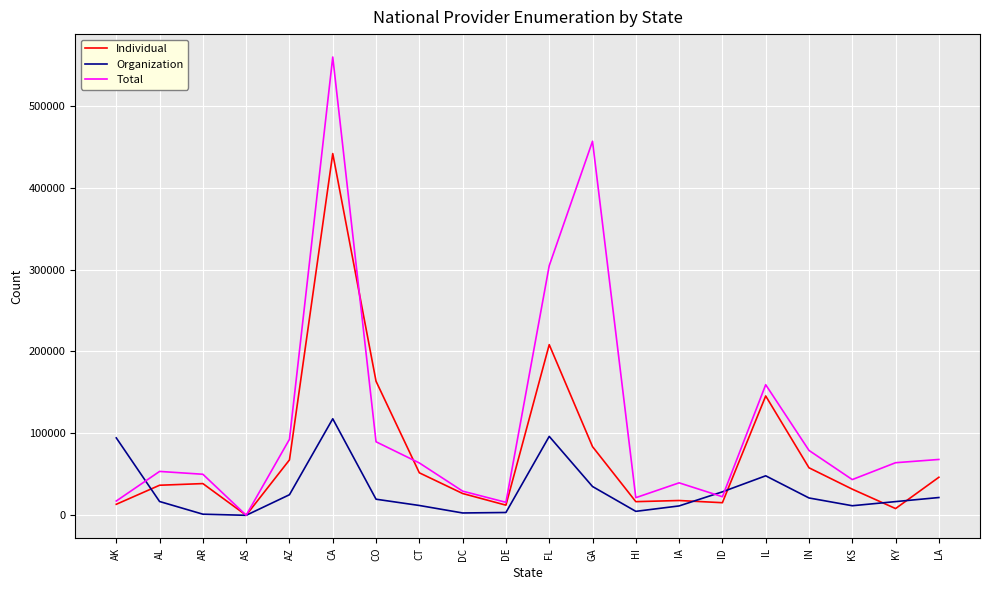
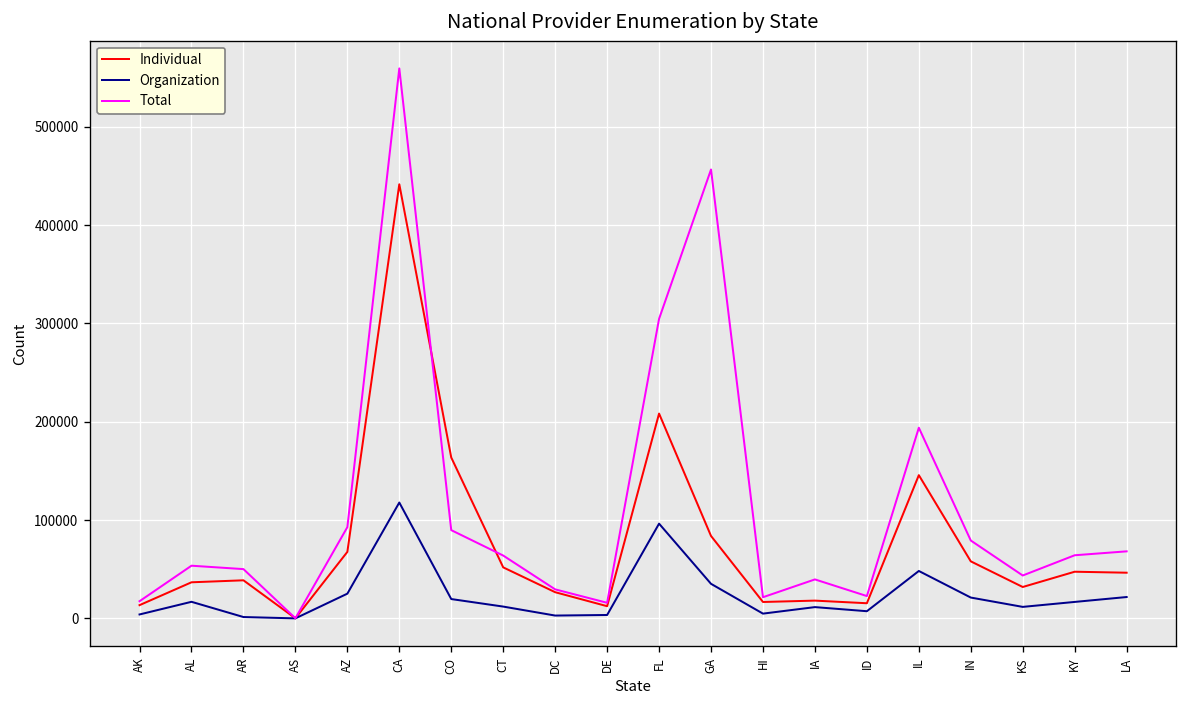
Organization, AK: 90000 -> 0
Organization, ID: 30000 -> 10000
Total, IL: 160000 -> 190000
Individual, KY: 10000 -> 50000
